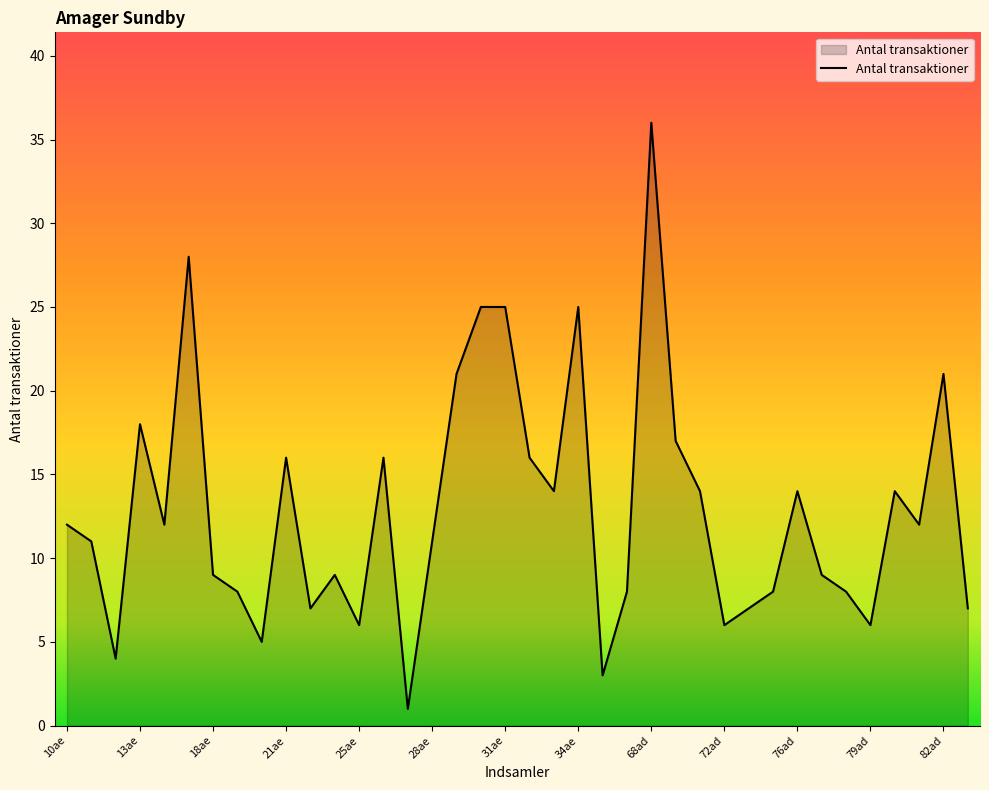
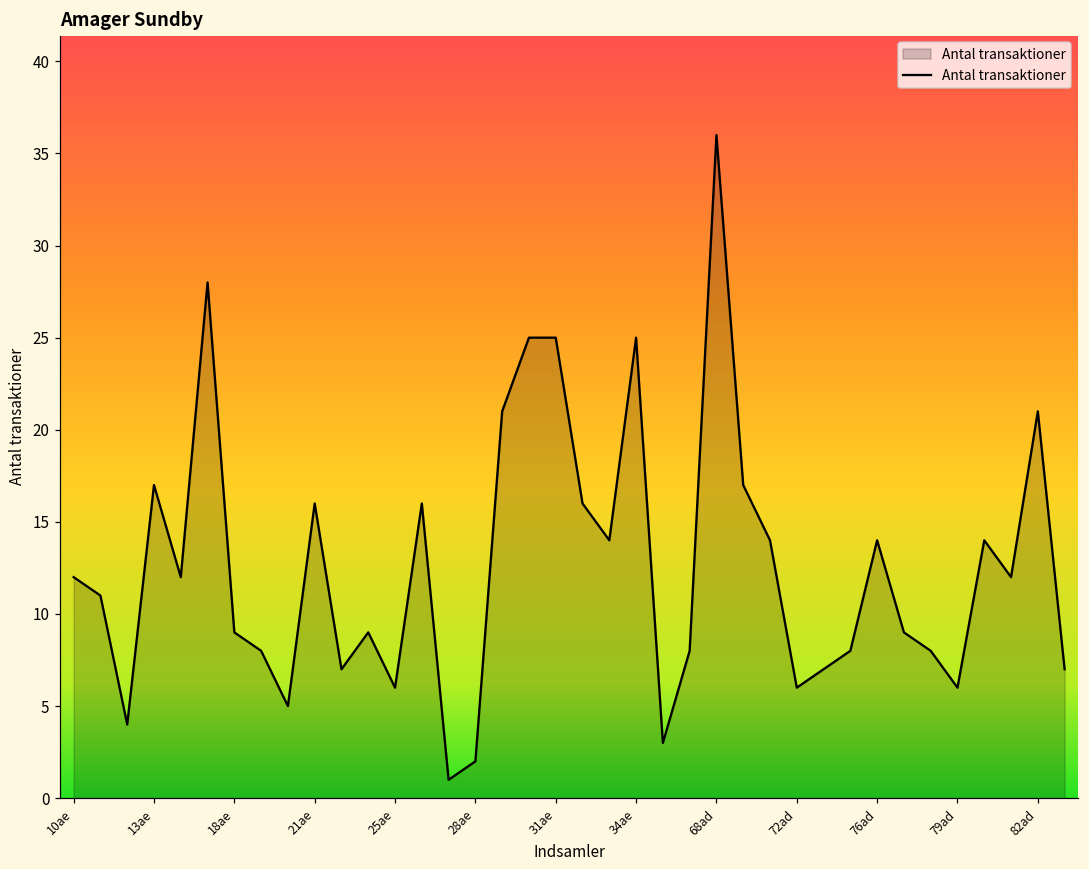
13ae: 18 -> 17
28ae: 11 -> 2
